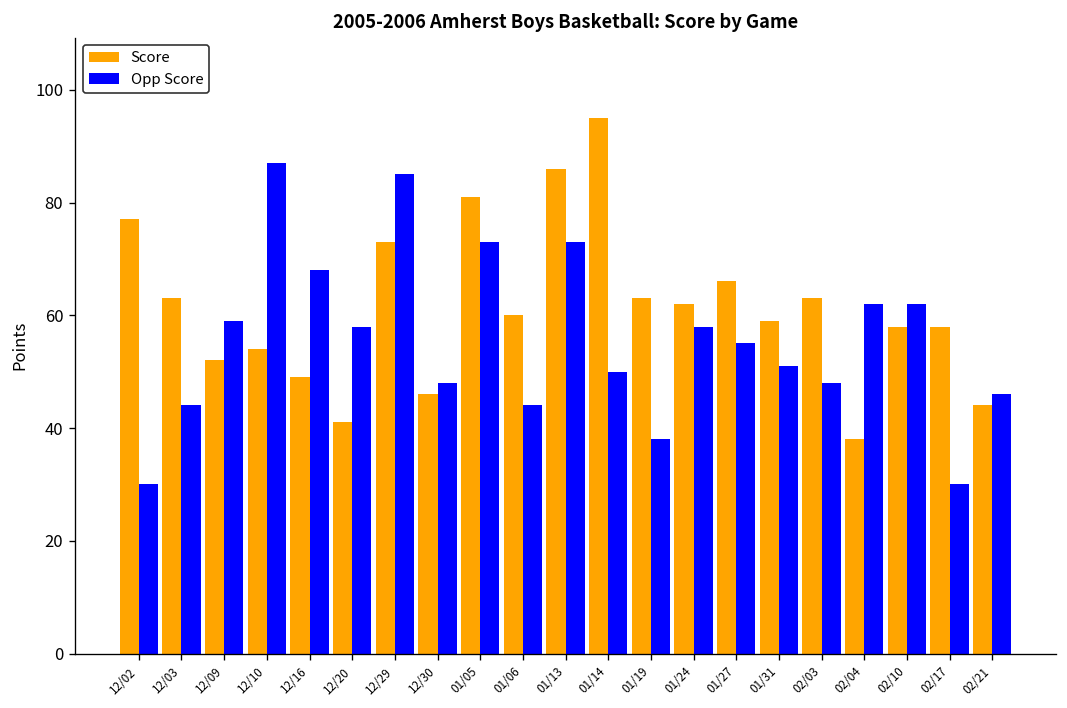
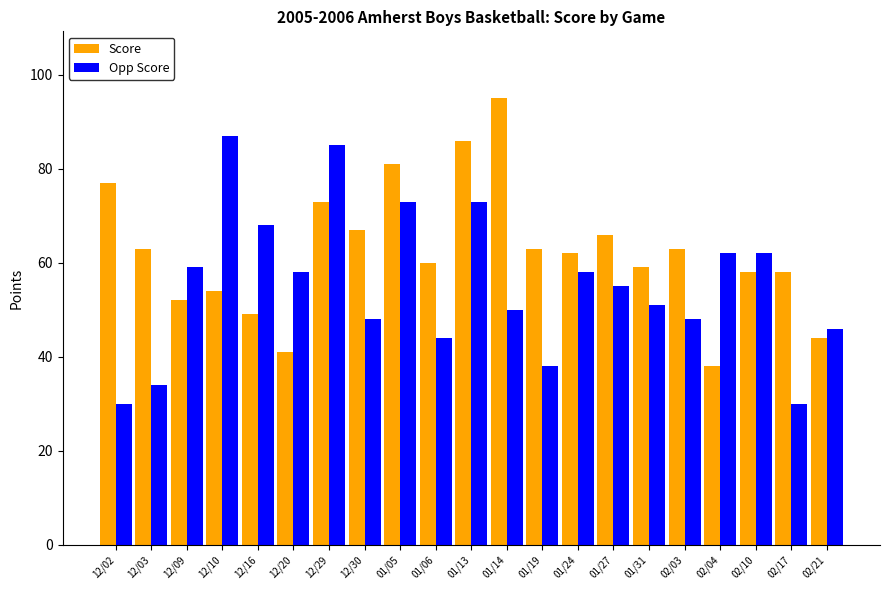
Opp Score, 12/03: 44 -> 34
Score, 12/30: 46 -> 67
